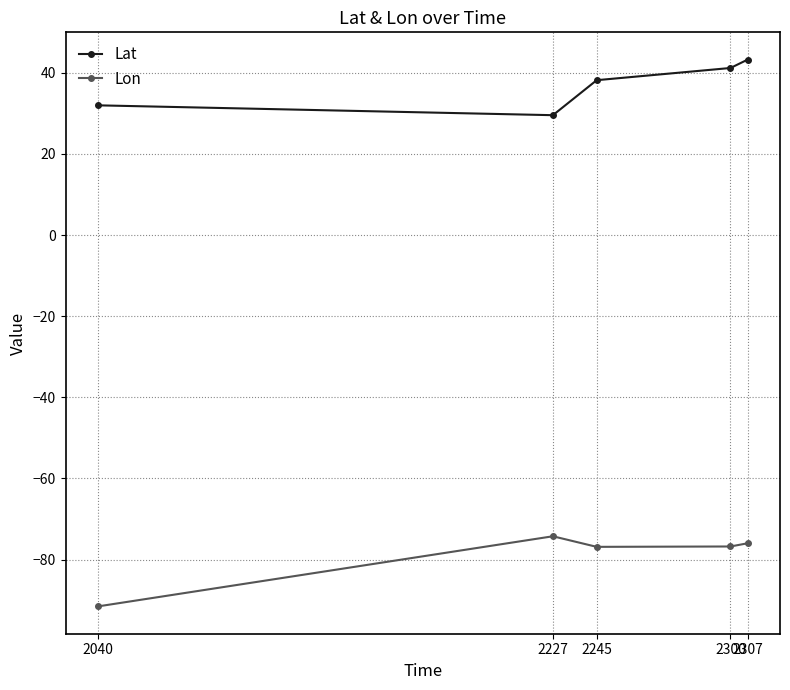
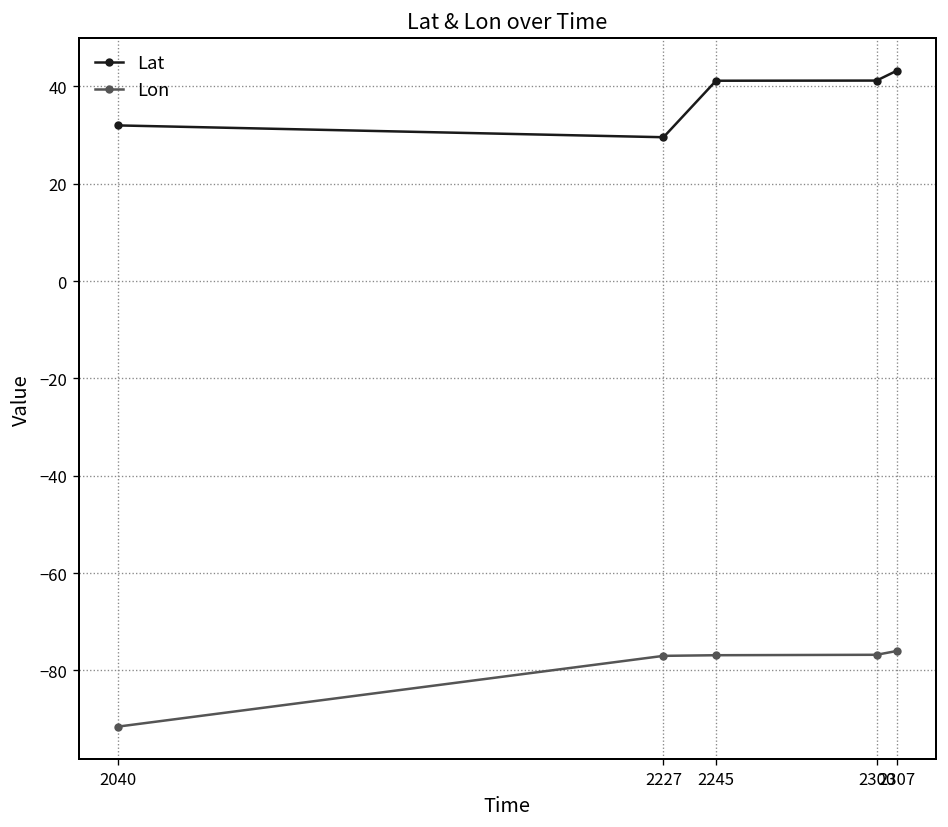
Lon, 2227: -74 -> -77
Lat, 2245: 38 -> 41
